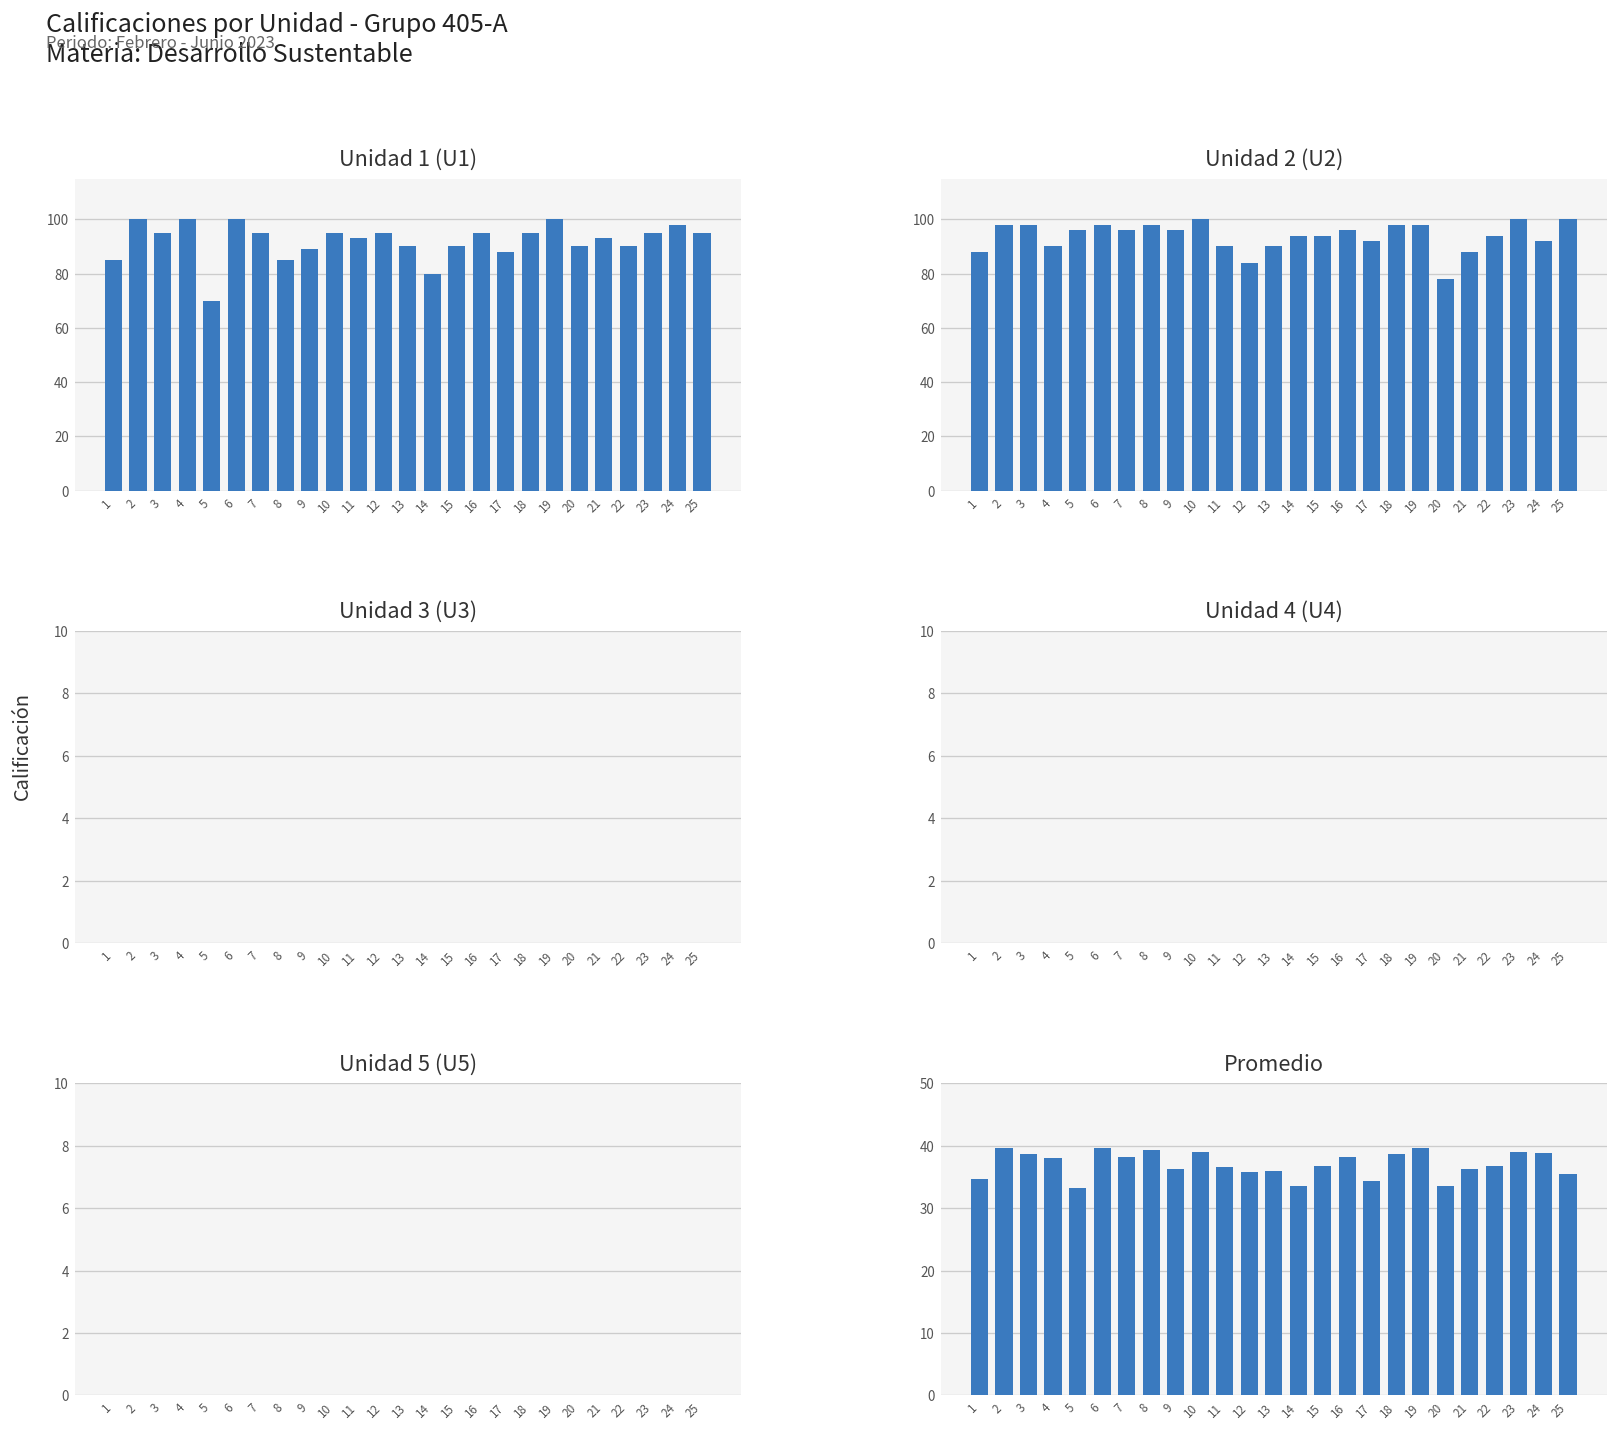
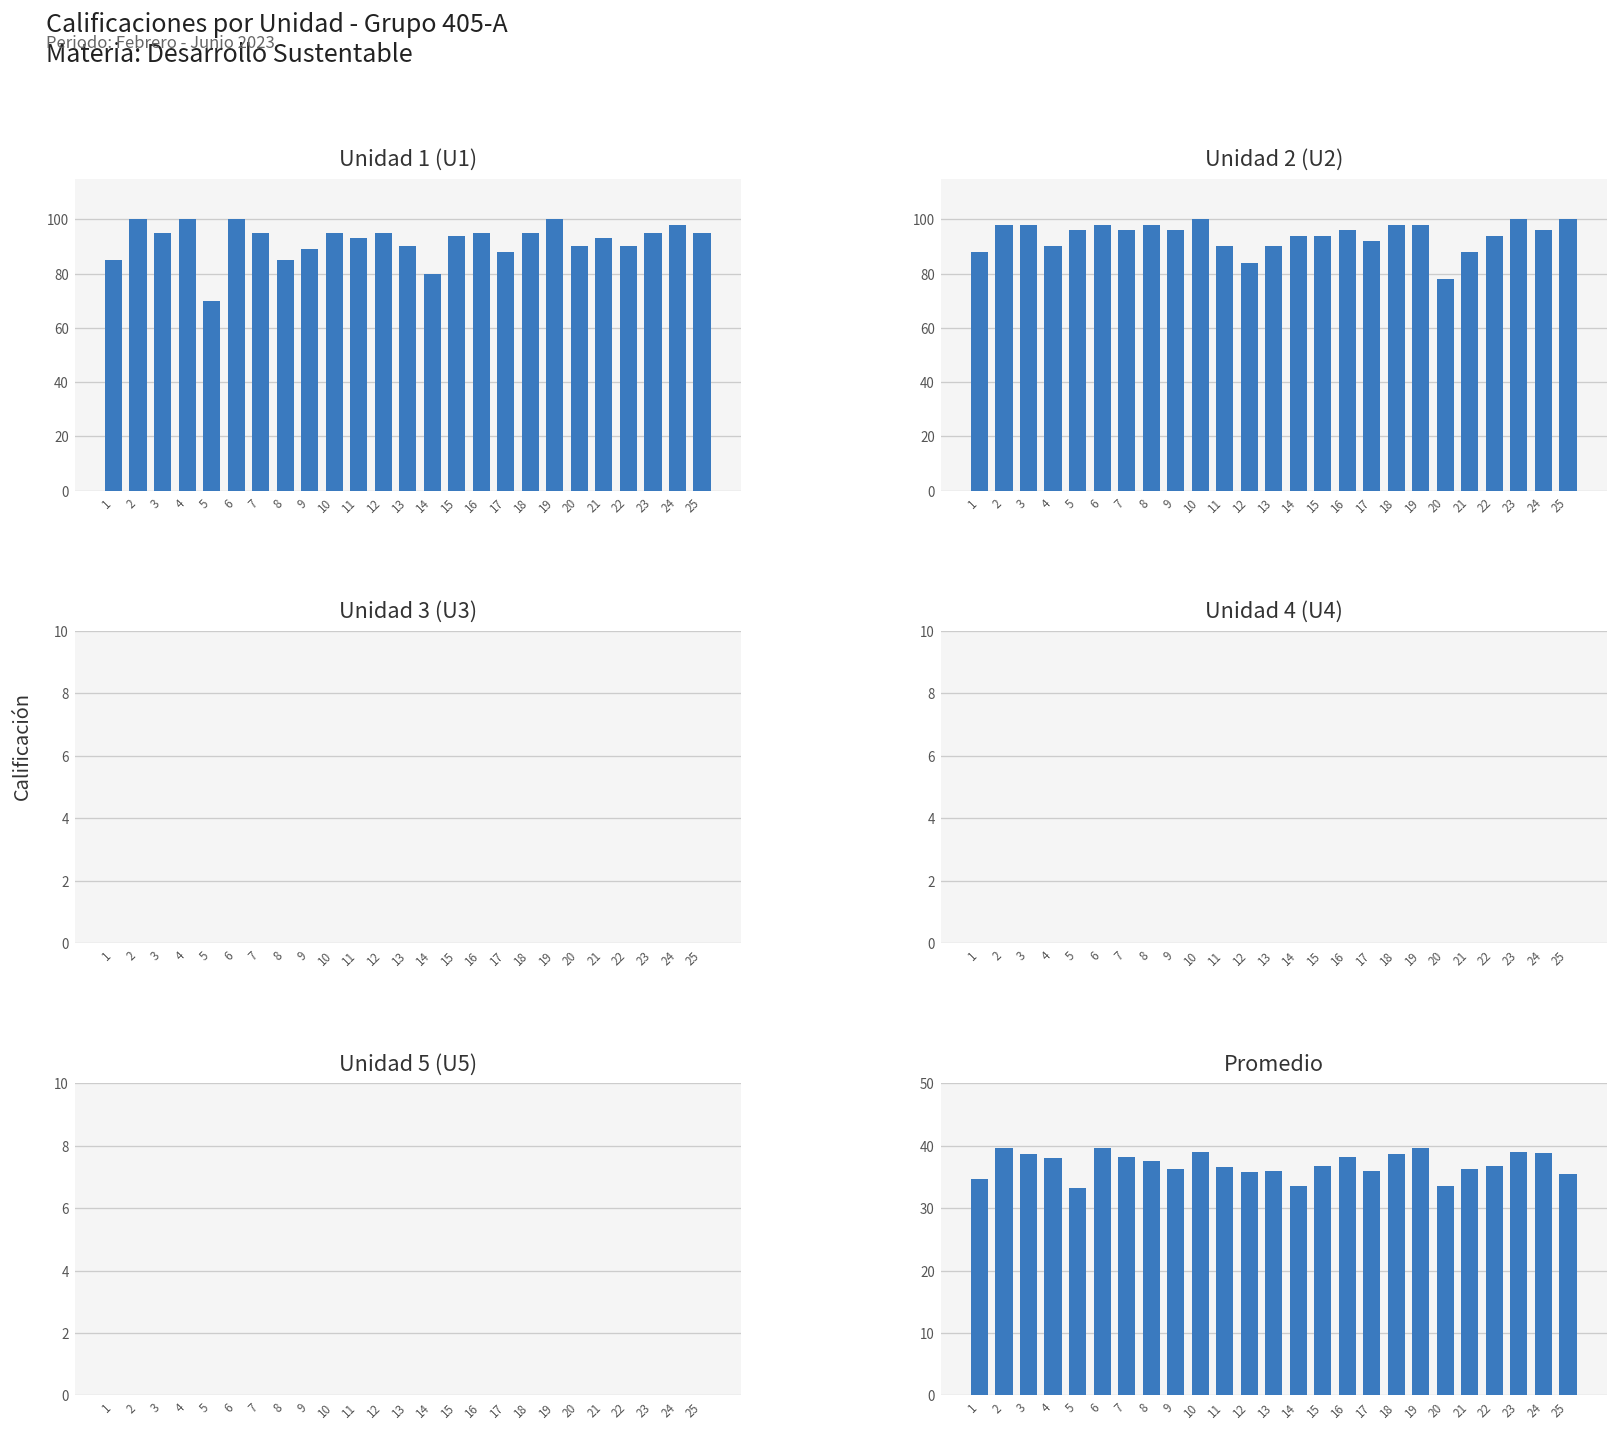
Unidad 1 (U1), 15: 90 -> 94
Unidad 2 (U2), 24: 92 -> 96
Promedio, 8: 39 -> 38
Promedio, 17: 34 -> 36
